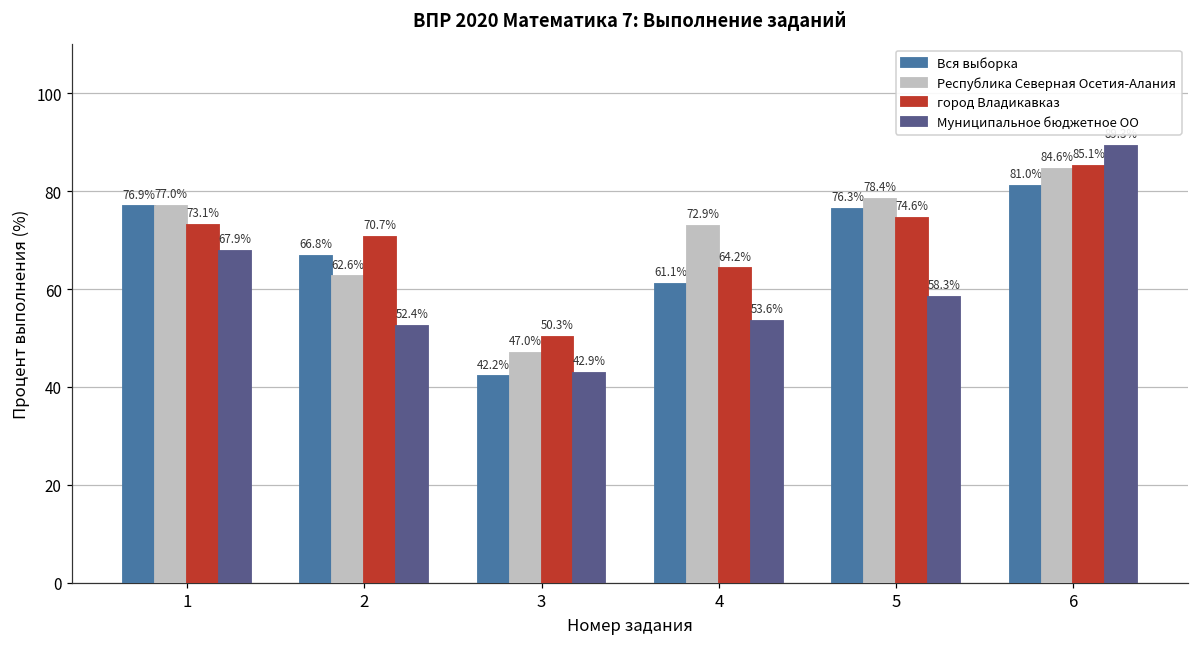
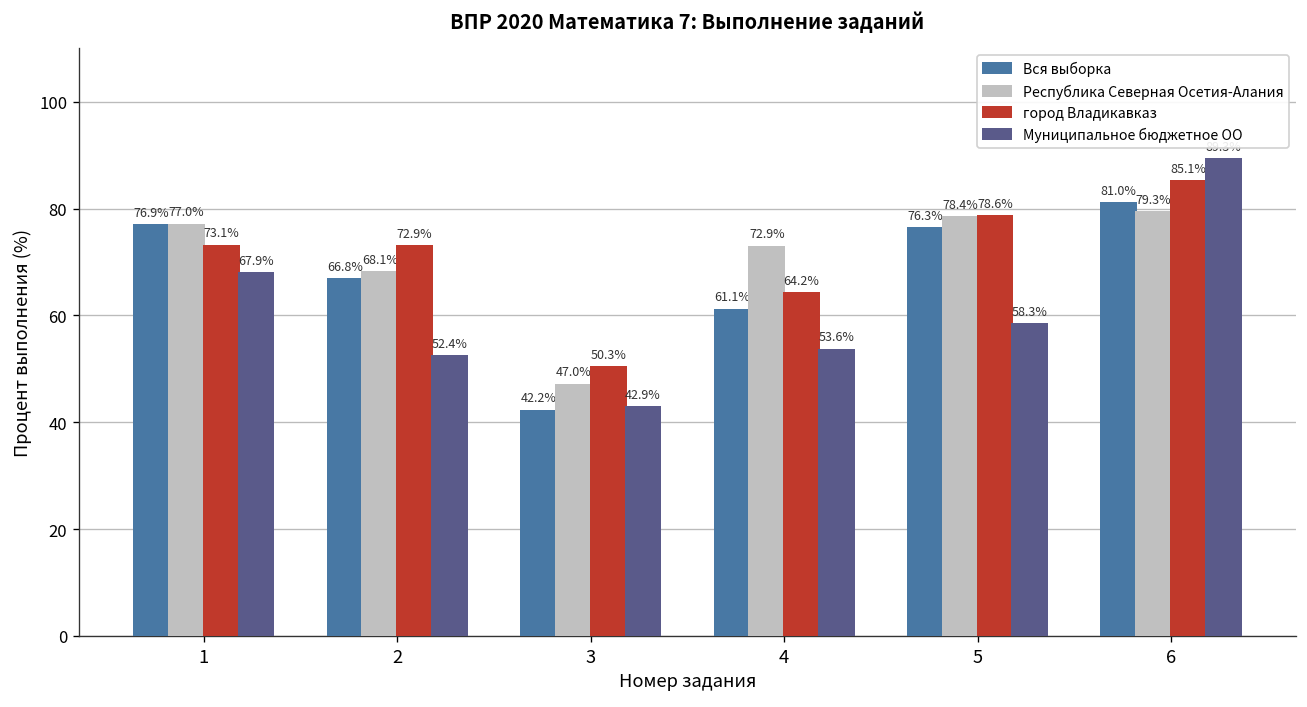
Республика Северная Осетия-Алания, 2: 62.6% -> 68.1%
город Владикавказ, 2: 70.7% -> 72.9%
город Владикавказ, 5: 74.6% -> 78.6%
Республика Северная Осетия-Алания, 6: 84.6% -> 79.3%
